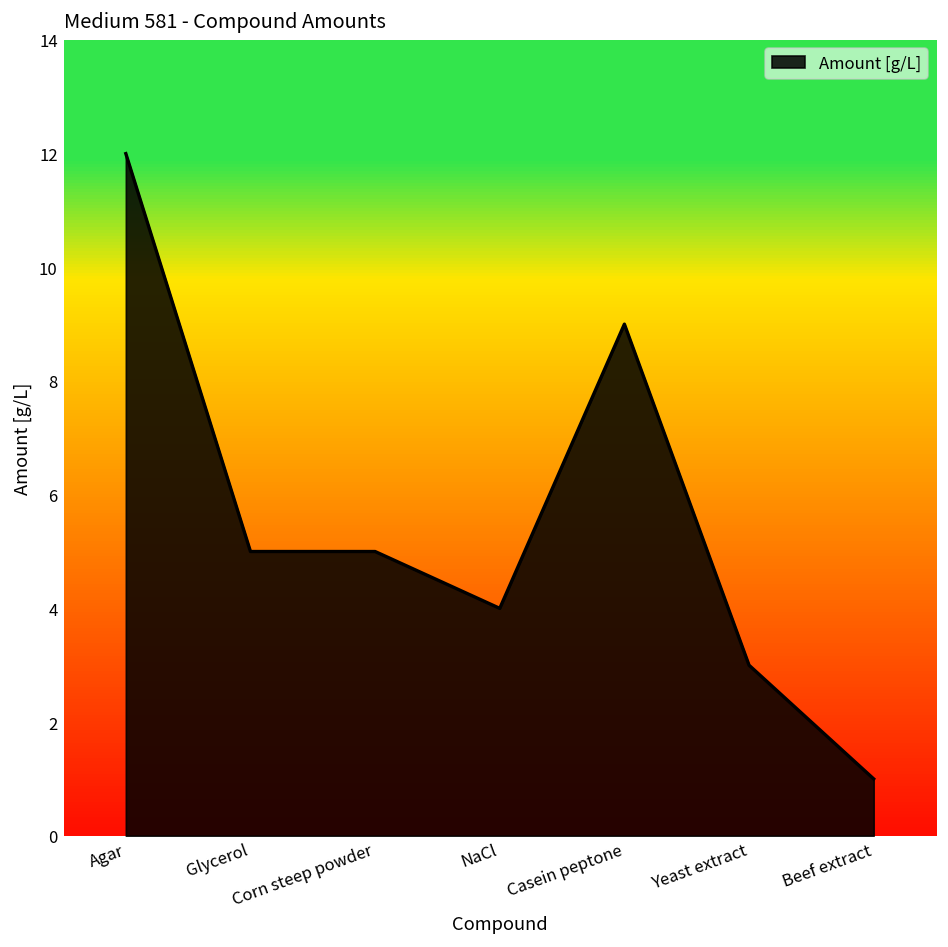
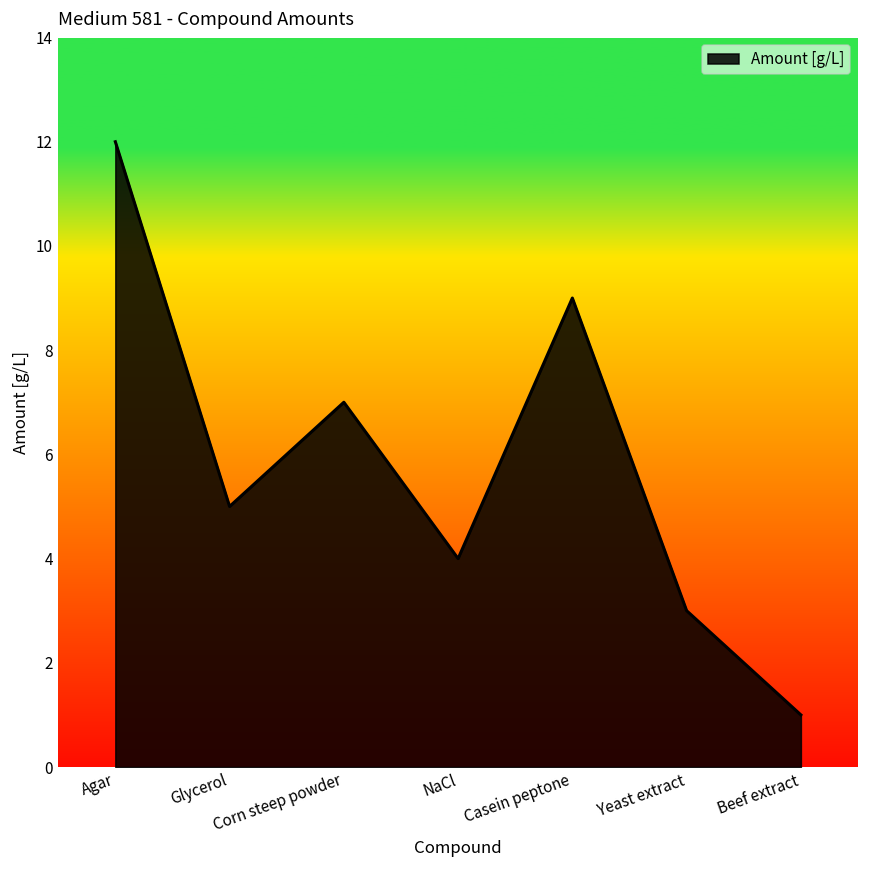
Corn steep powder: 5 -> 7
